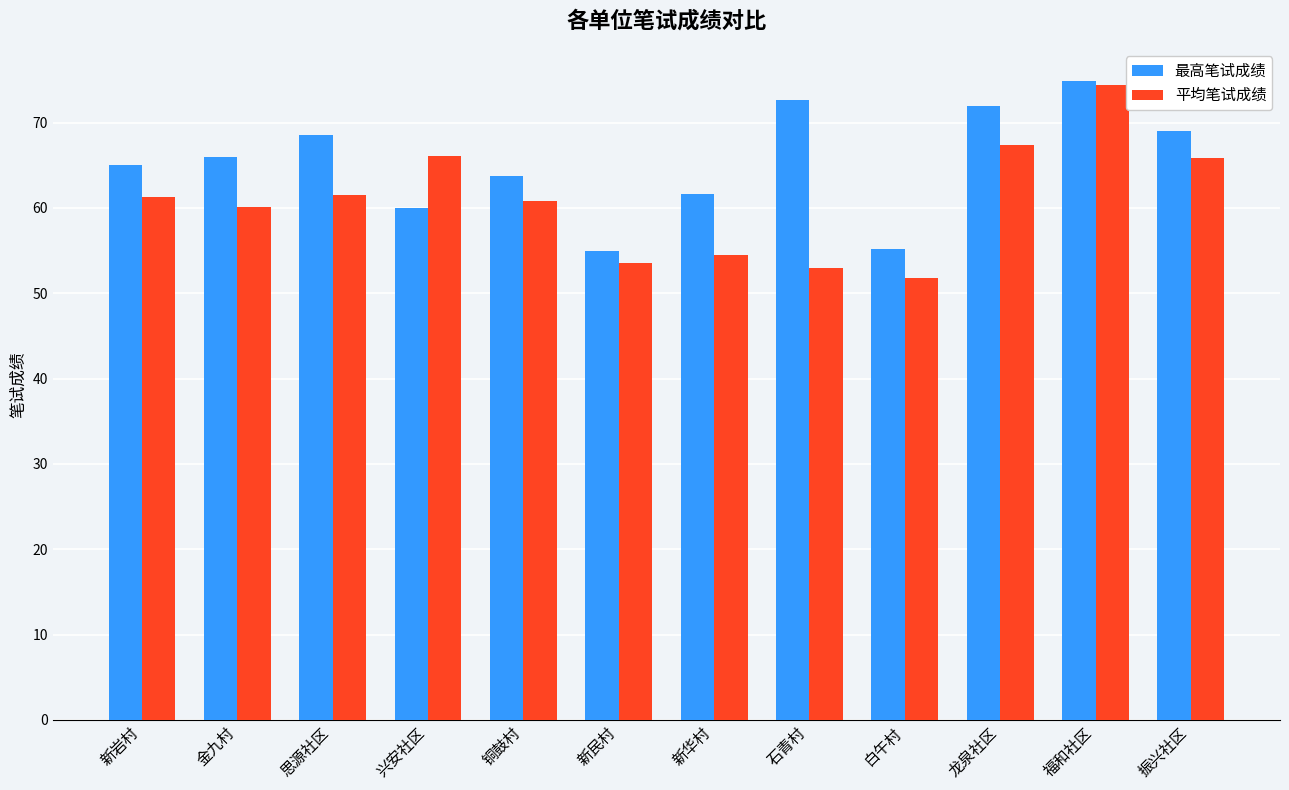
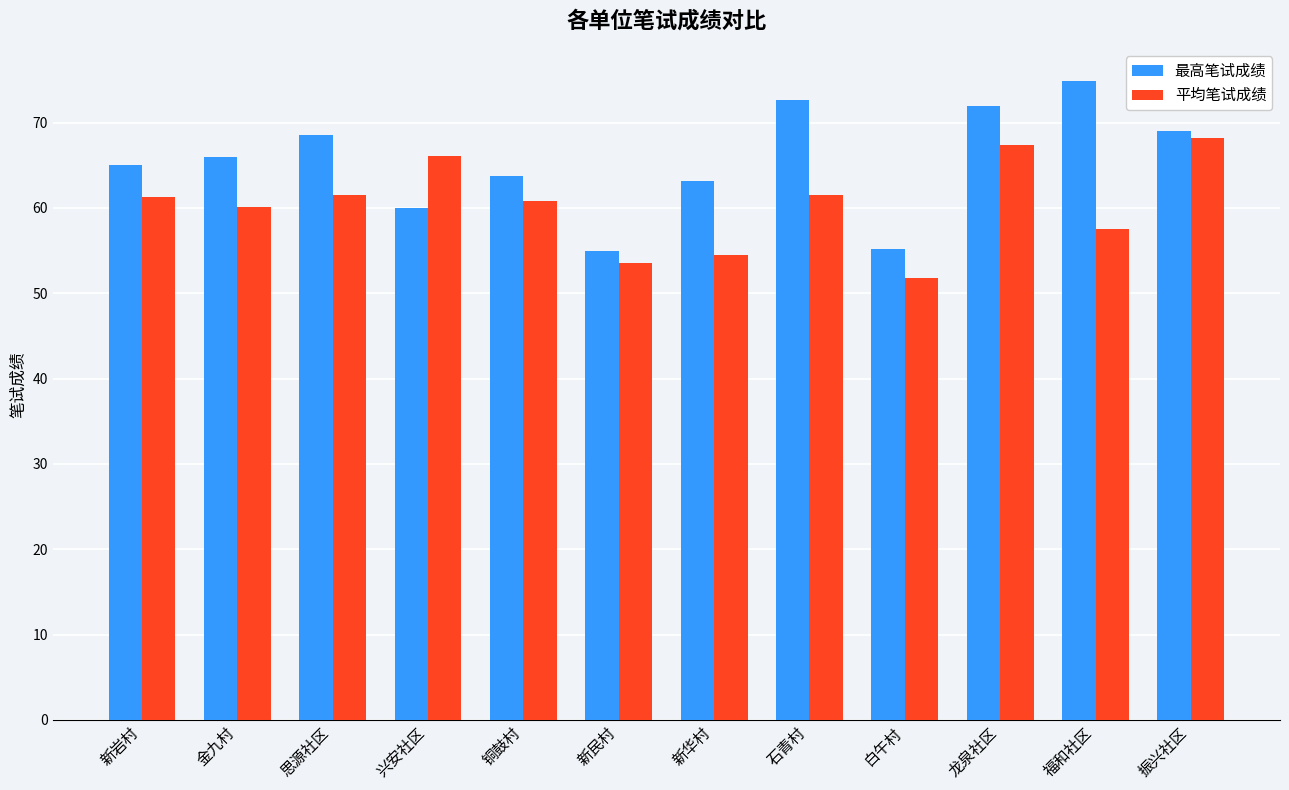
最高笔试成绩, 新华村: 62 -> 63
平均笔试成绩, 石青村: 53 -> 62
平均笔试成绩, 福和社区: 74 -> 58
平均笔试成绩, 振兴社区: 66 -> 68
